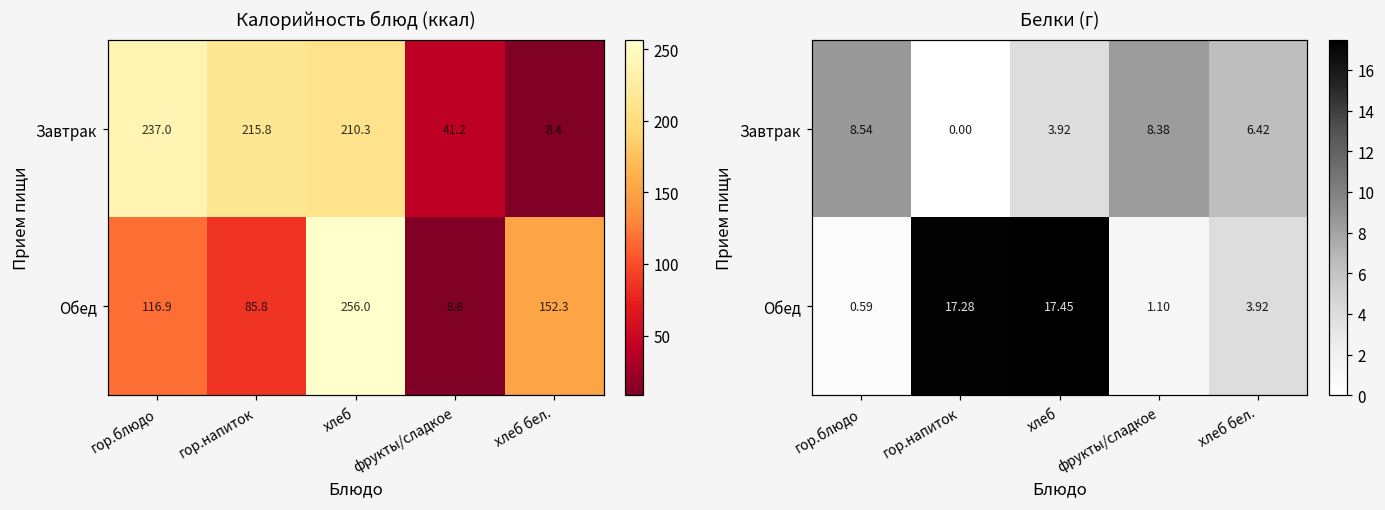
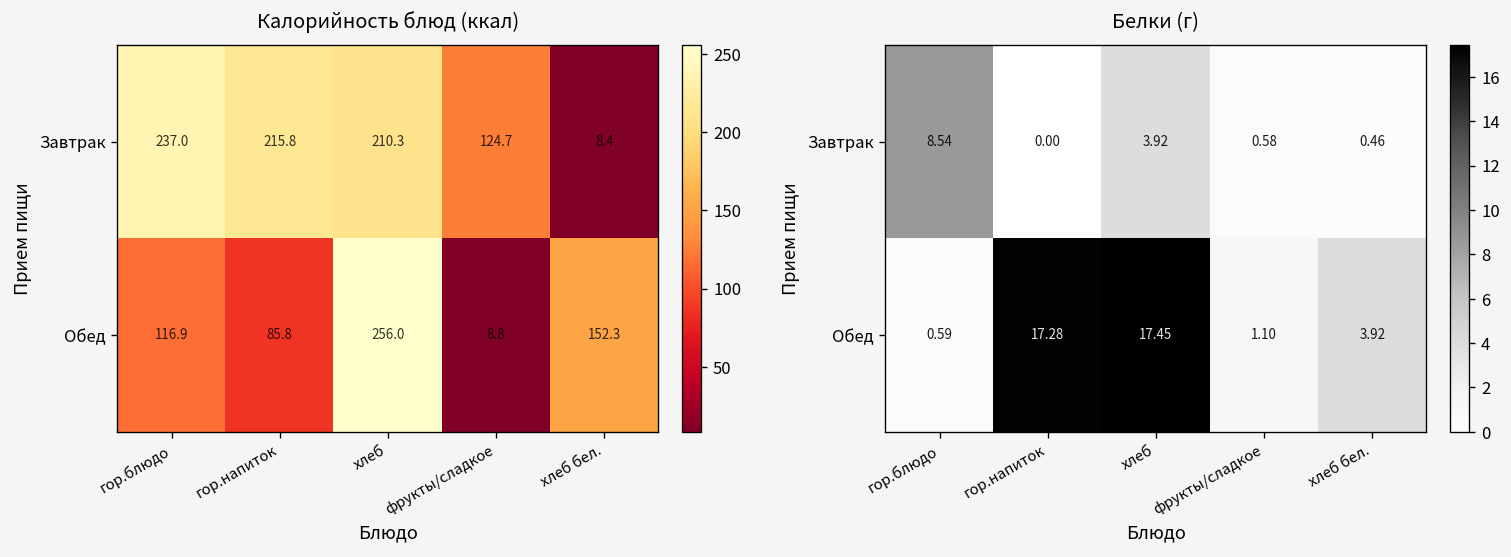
Калорийность блюд (ккал), Завтрак, фрукты/сладкое: 41.2 -> 124.7
Белки (г), Завтрак, фрукты/сладкое: 8.38 -> 0.58
Белки (г), Завтрак, хлеб бел.: 6.42 -> 0.46
